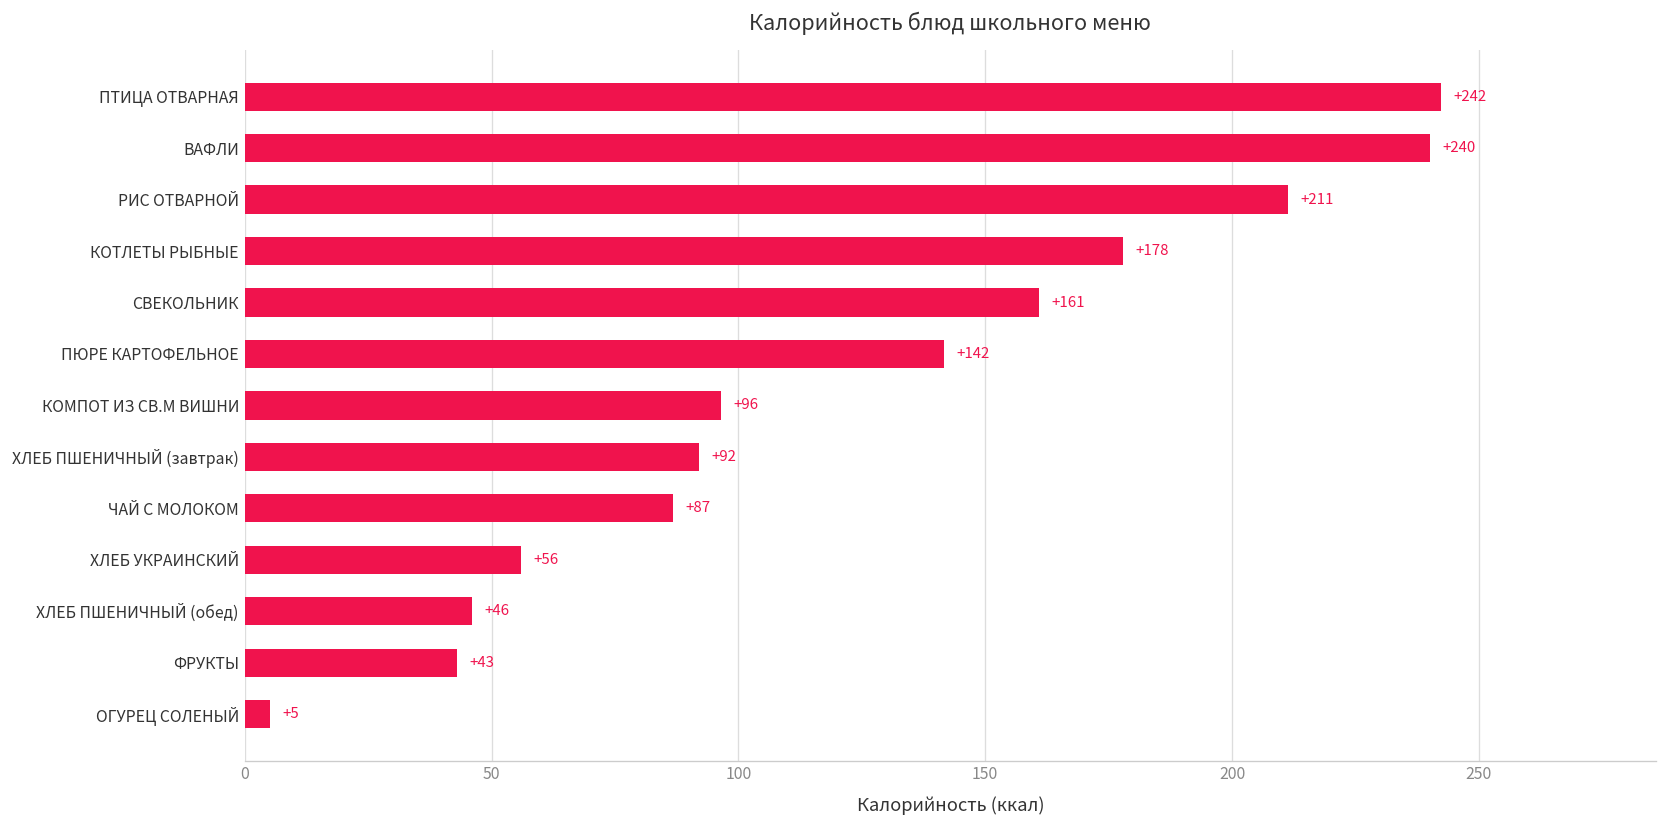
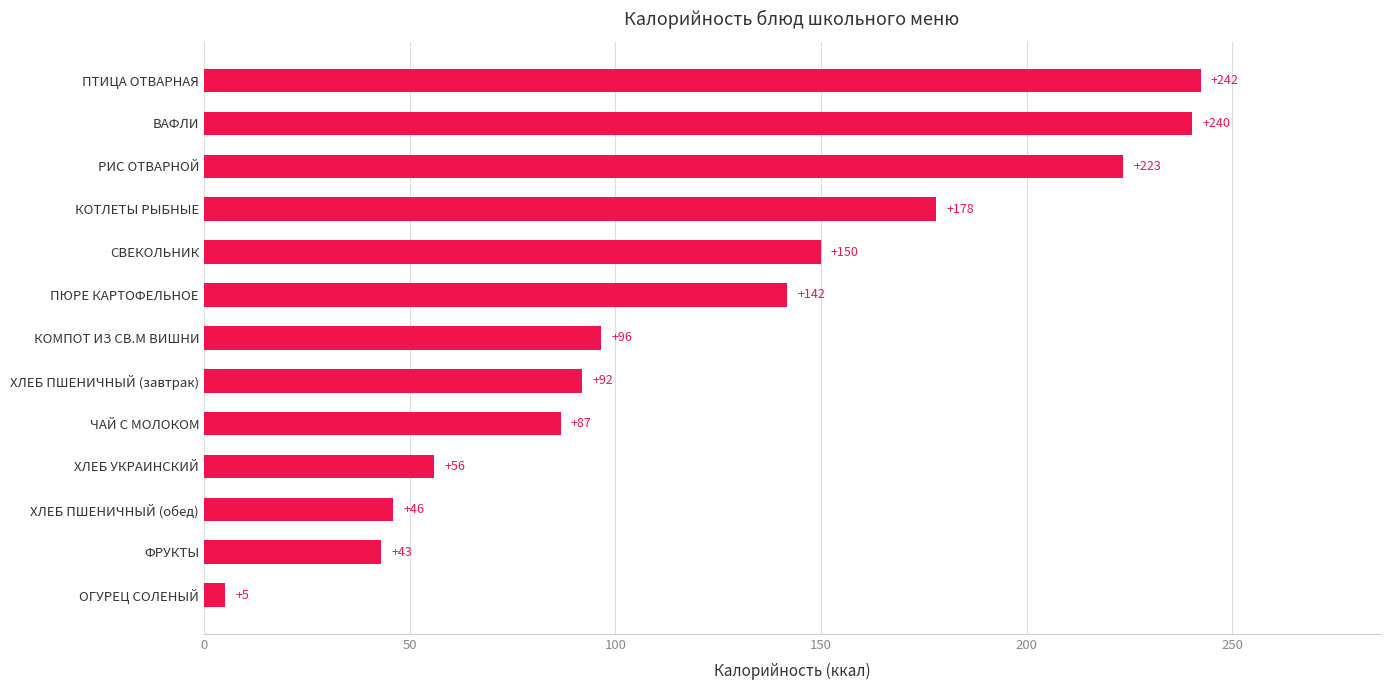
РИС ОТВАРНОЙ: +211 -> +223
СВЕКОЛЬНИК: +161 -> +150
